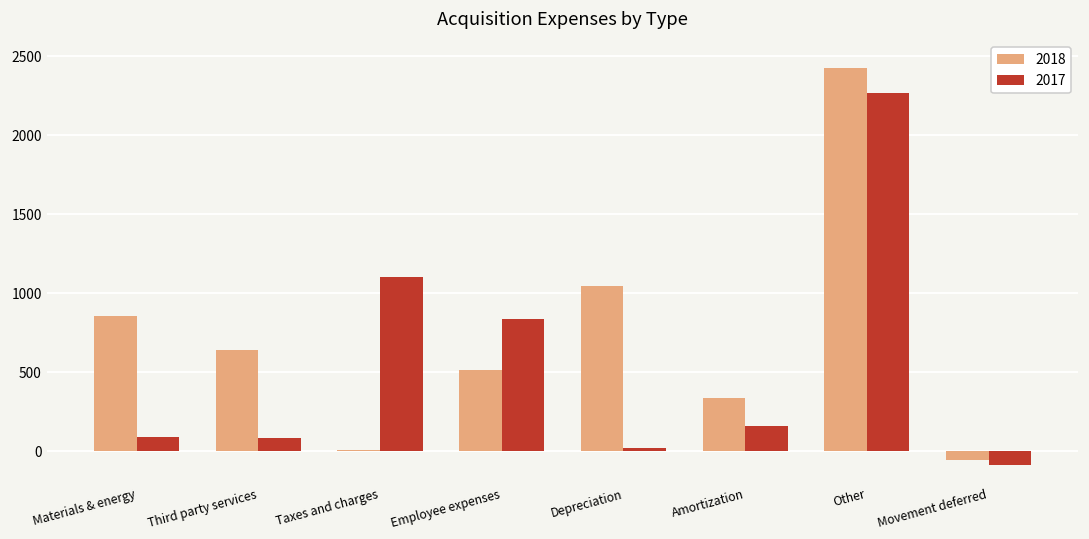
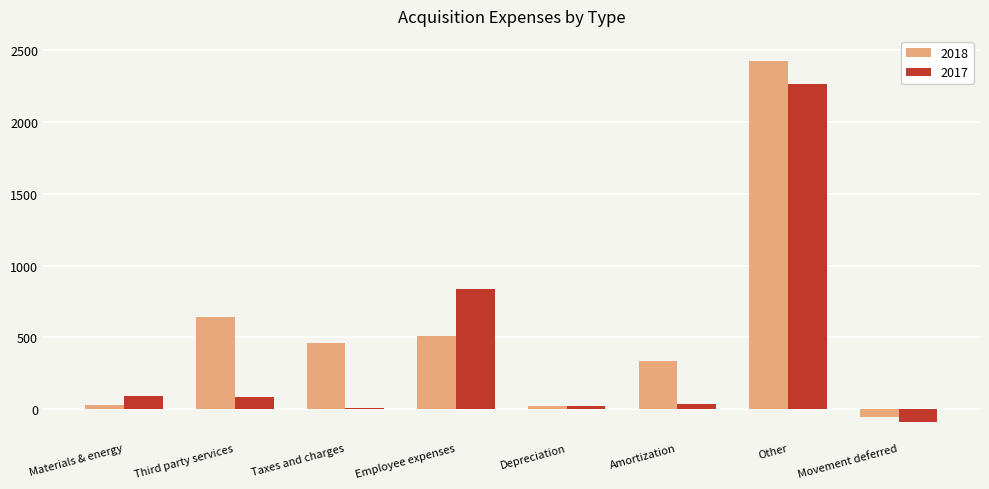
2018, Materials & energy: 860 -> 30
2018, Taxes and charges: 10 -> 460
2017, Taxes and charges: 1110 -> 10
2018, Depreciation: 1040 -> 30
2017, Amortization: 160 -> 30
